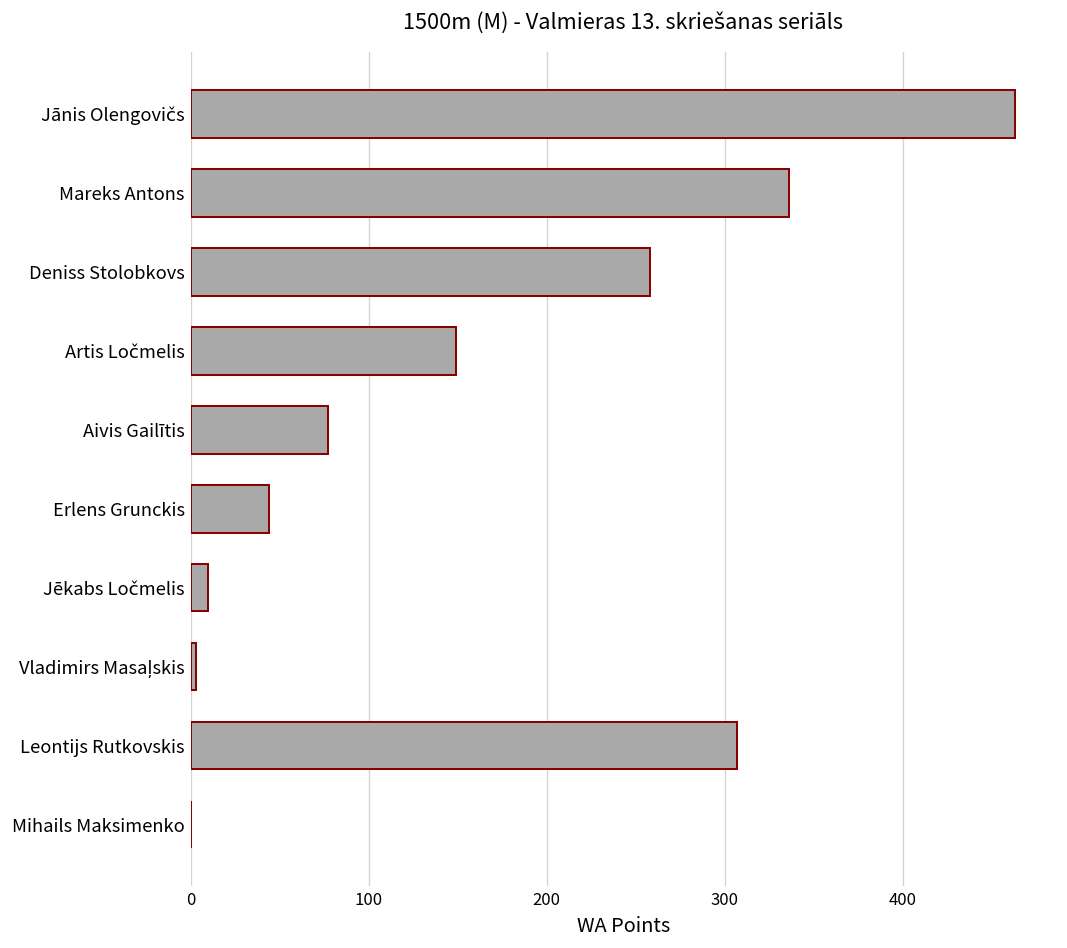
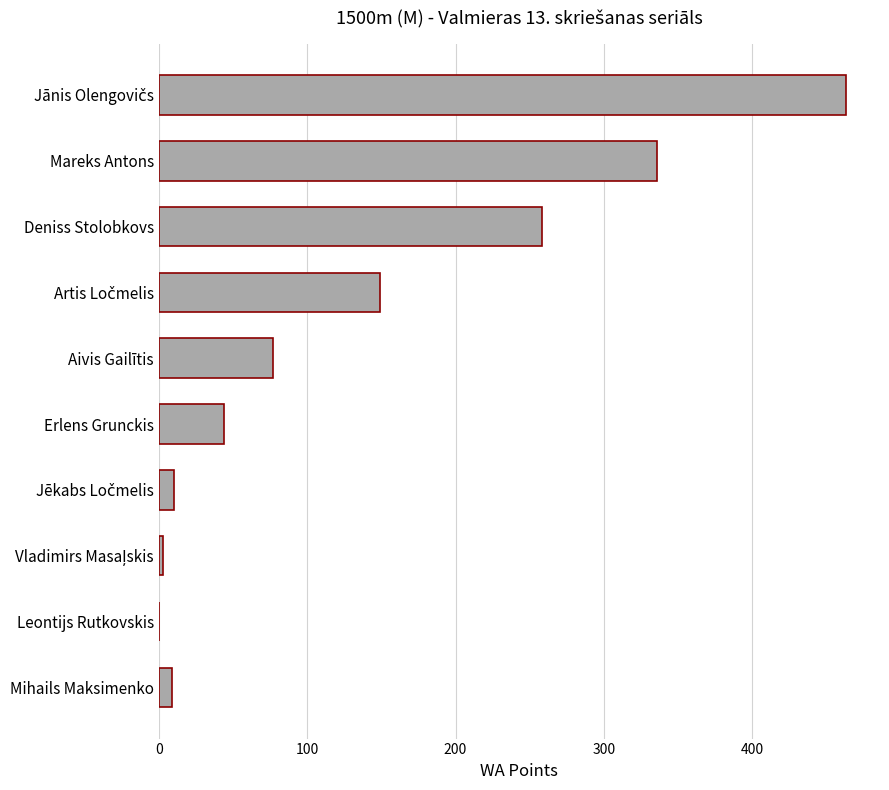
Leontijs Rutkovskis: 307 -> 0
Mihails Maksimenko: 0 -> 9
